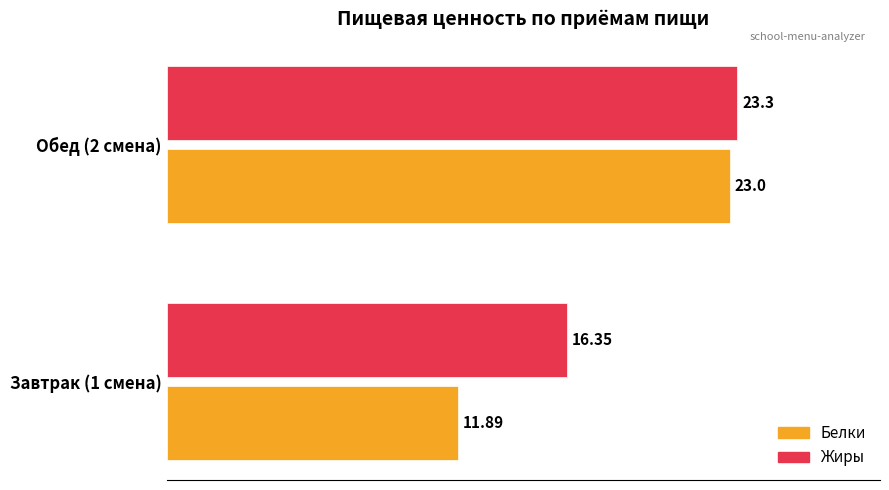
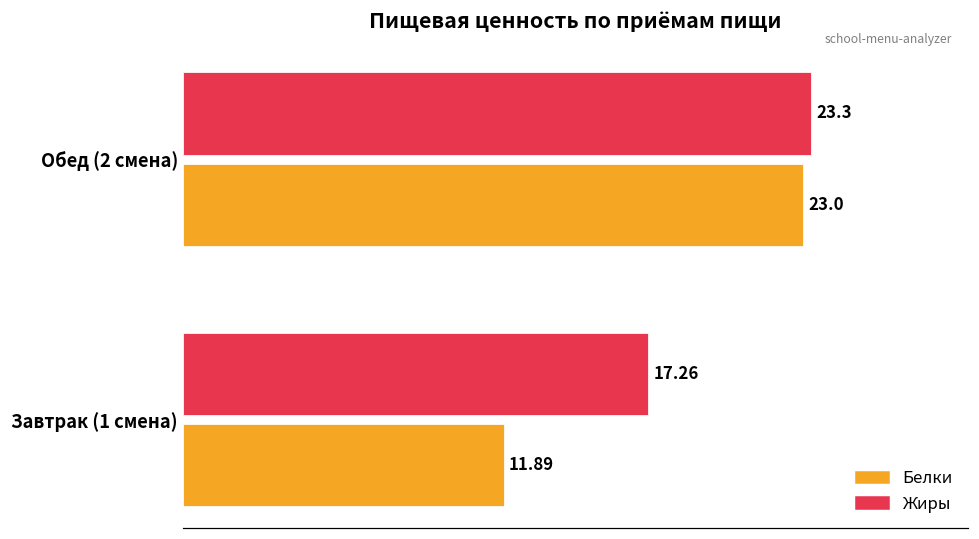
Жиры, Завтрак (1 смена): 16.35 -> 17.26
